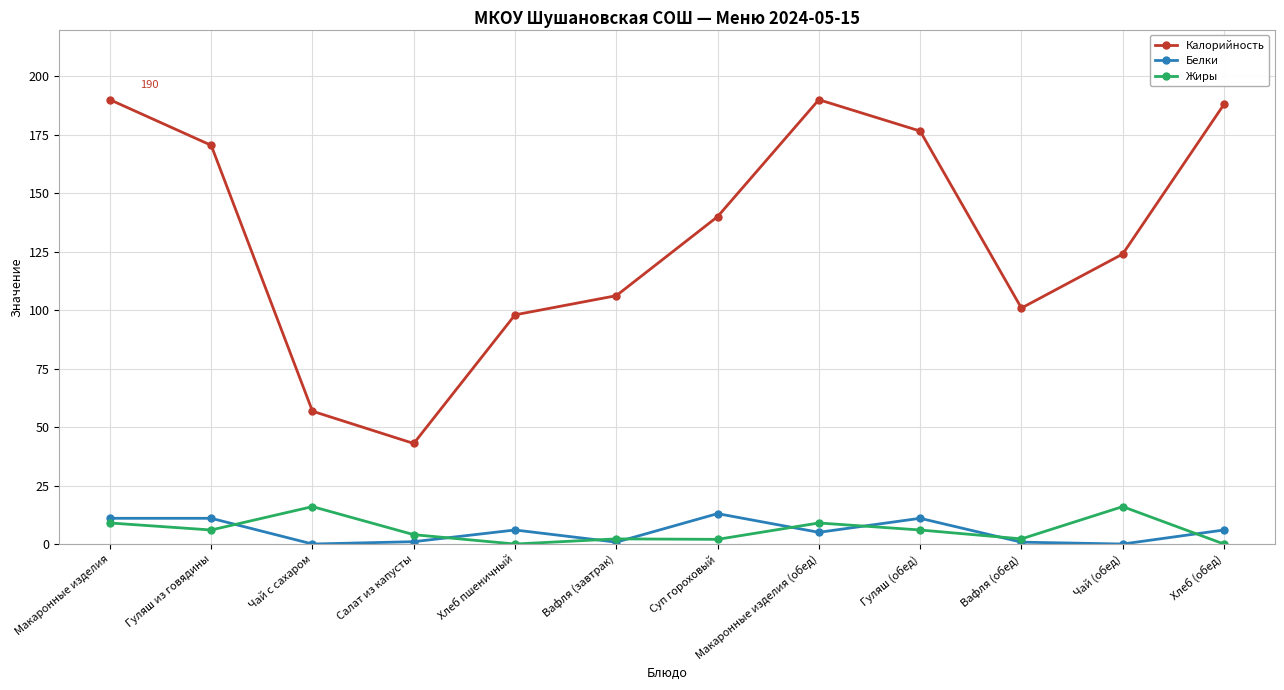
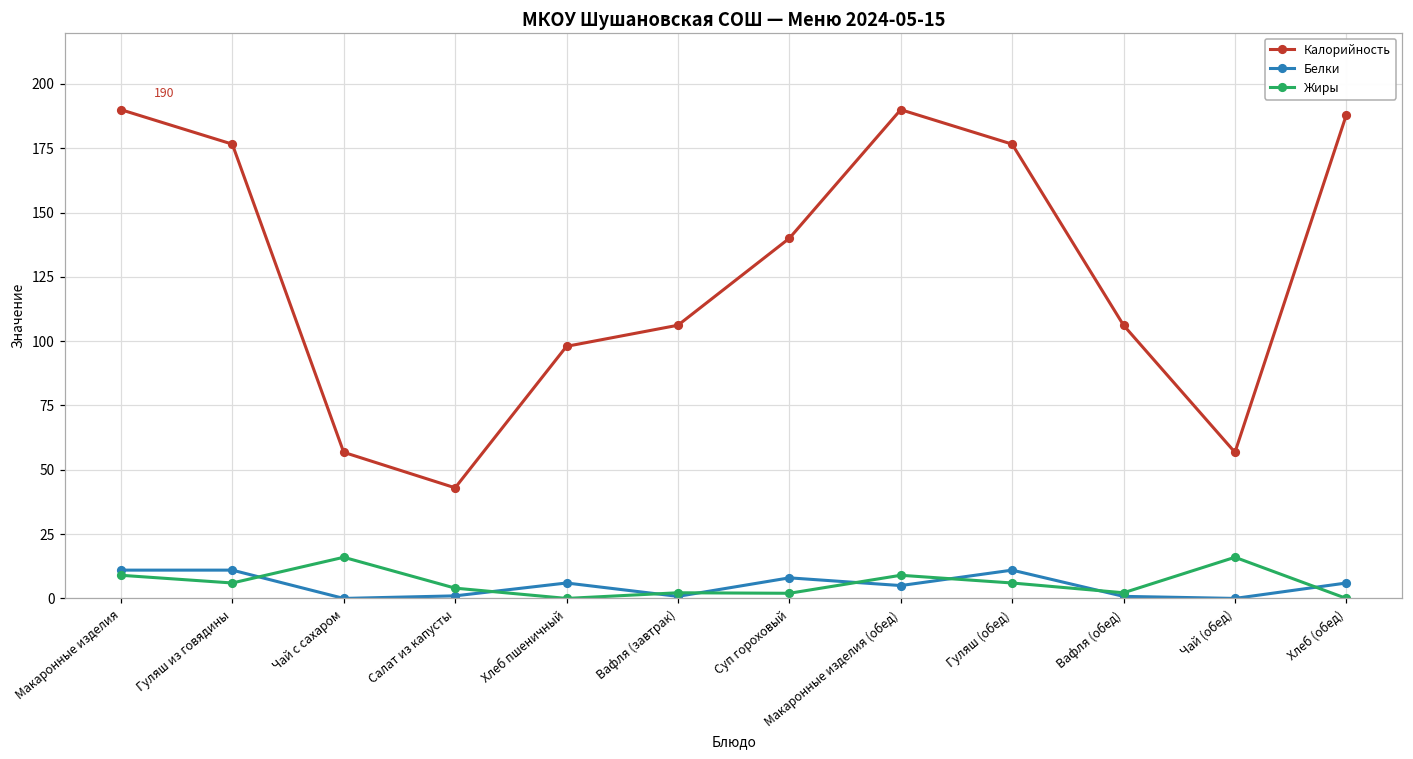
Калорийность, Гуляш из говядины: 171 -> 177
Белки, Суп гороховый: 13 -> 8
Калорийность, Вафля (обед): 101 -> 106
Калорийность, Чай (обед): 124 -> 57
